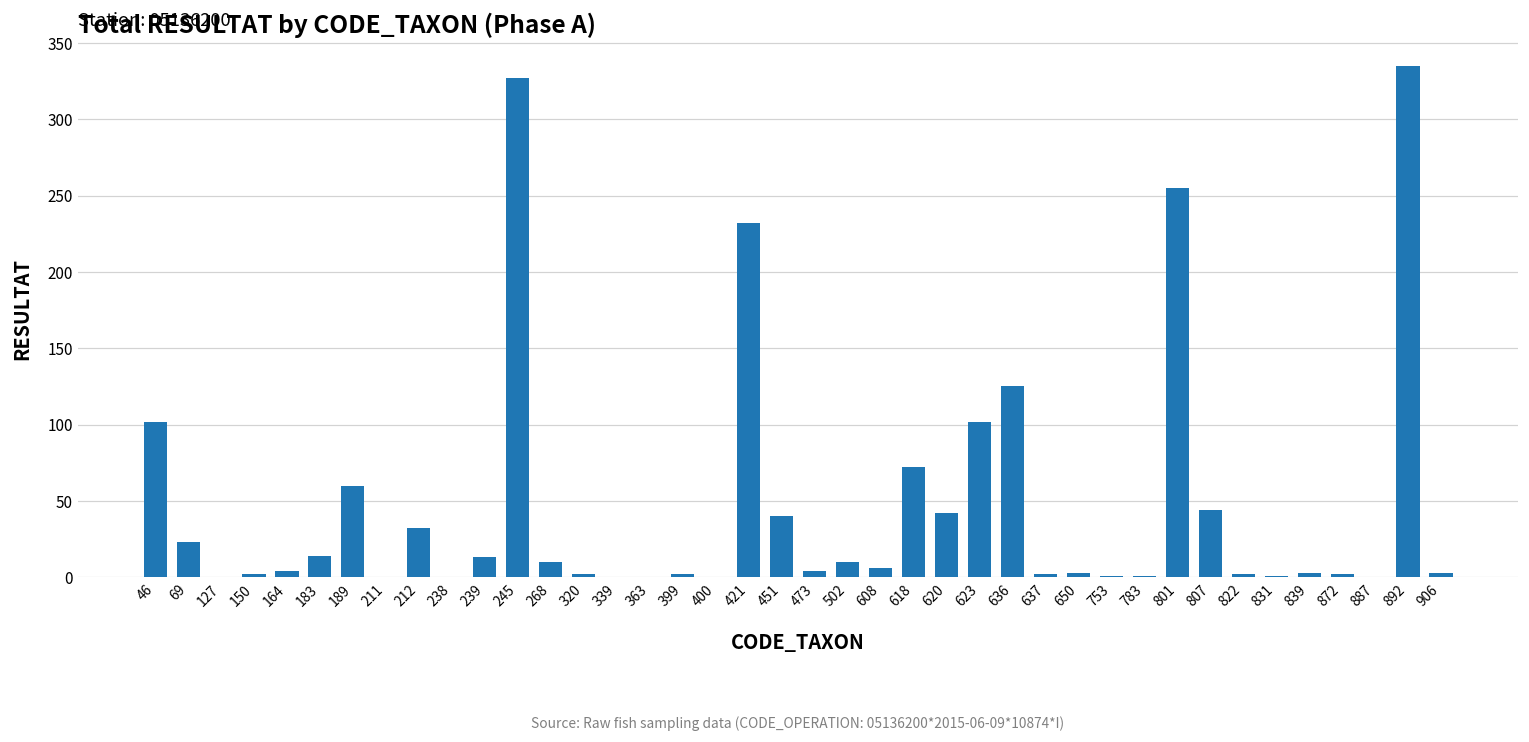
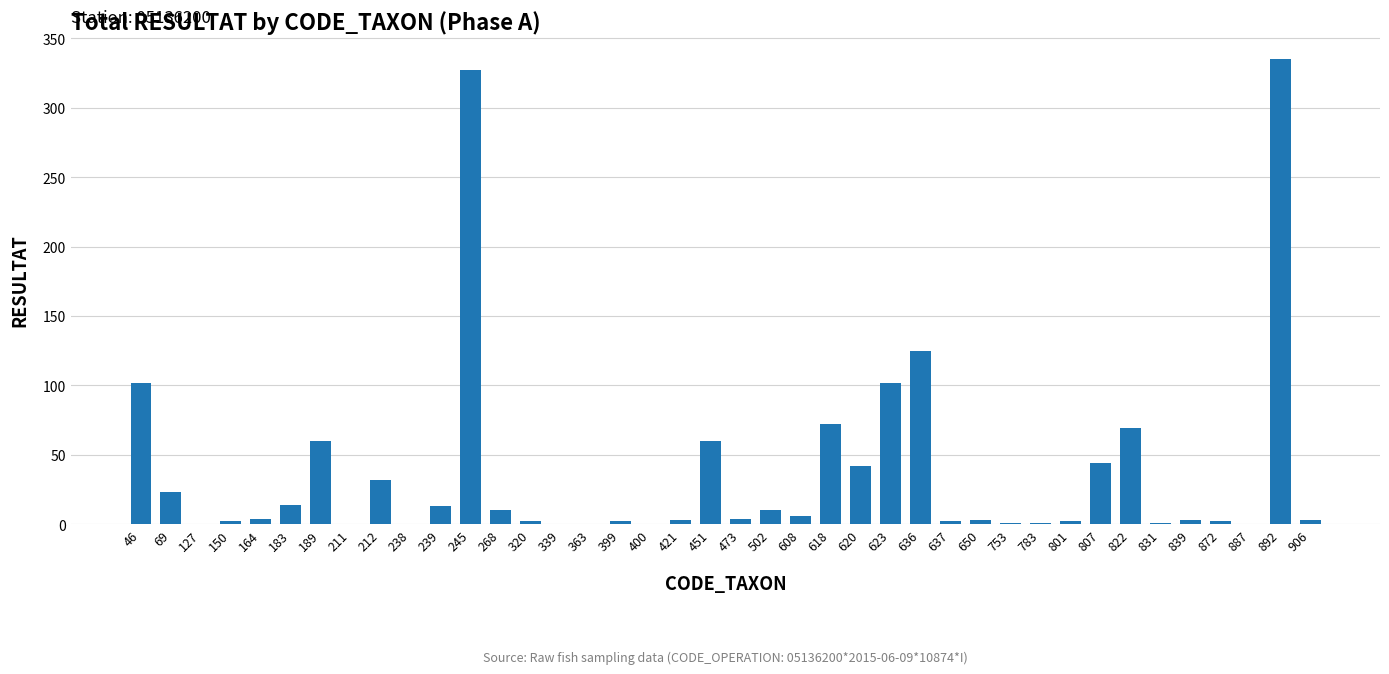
421: 232 -> 3
451: 40 -> 60
801: 255 -> 2
822: 2 -> 69
